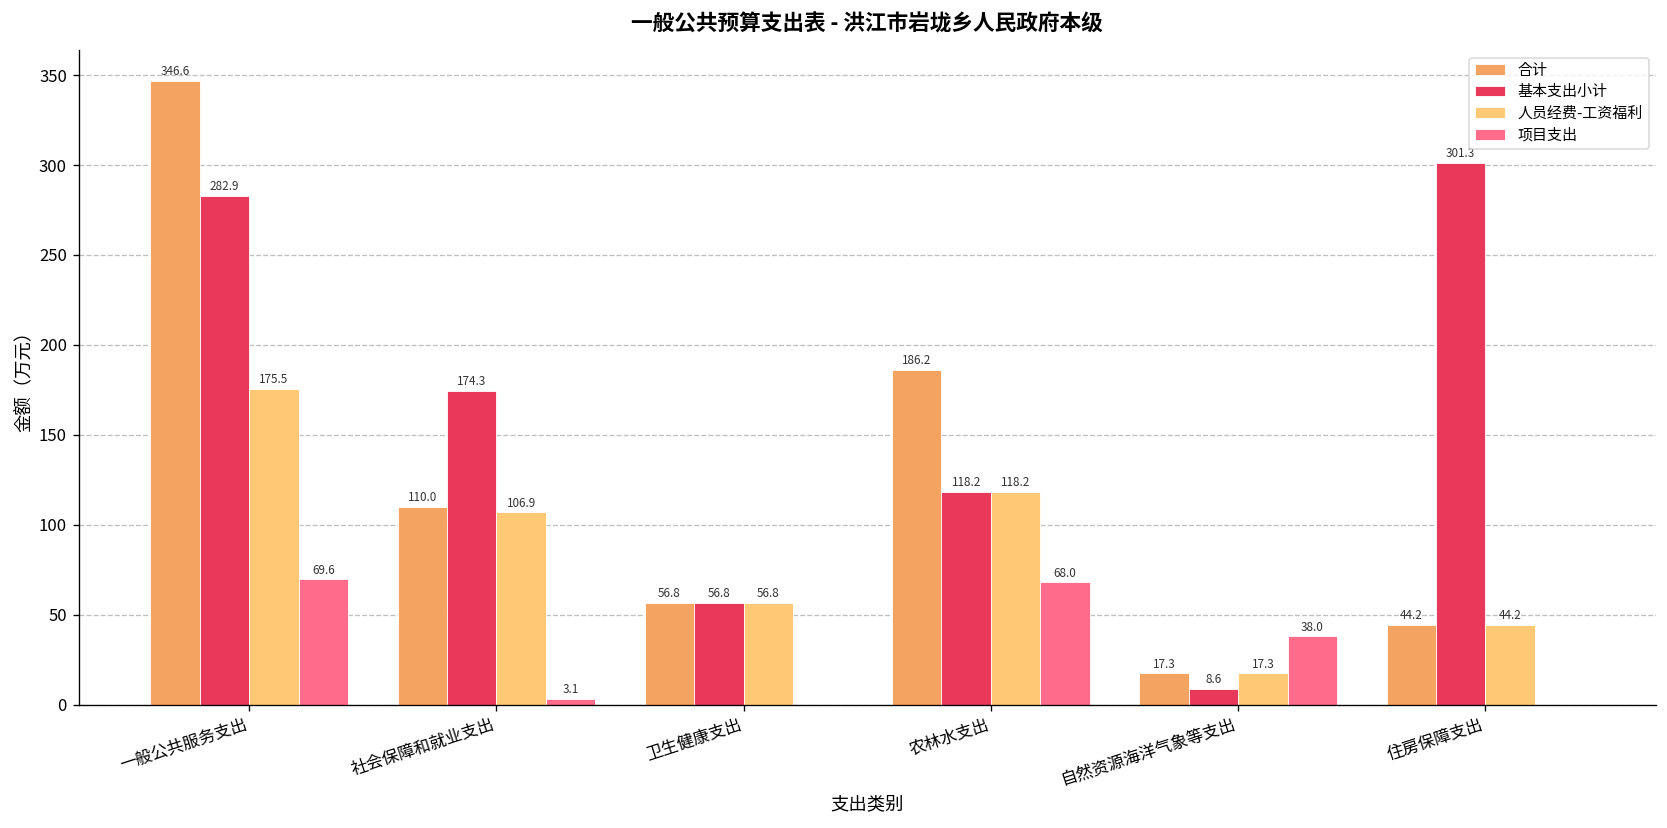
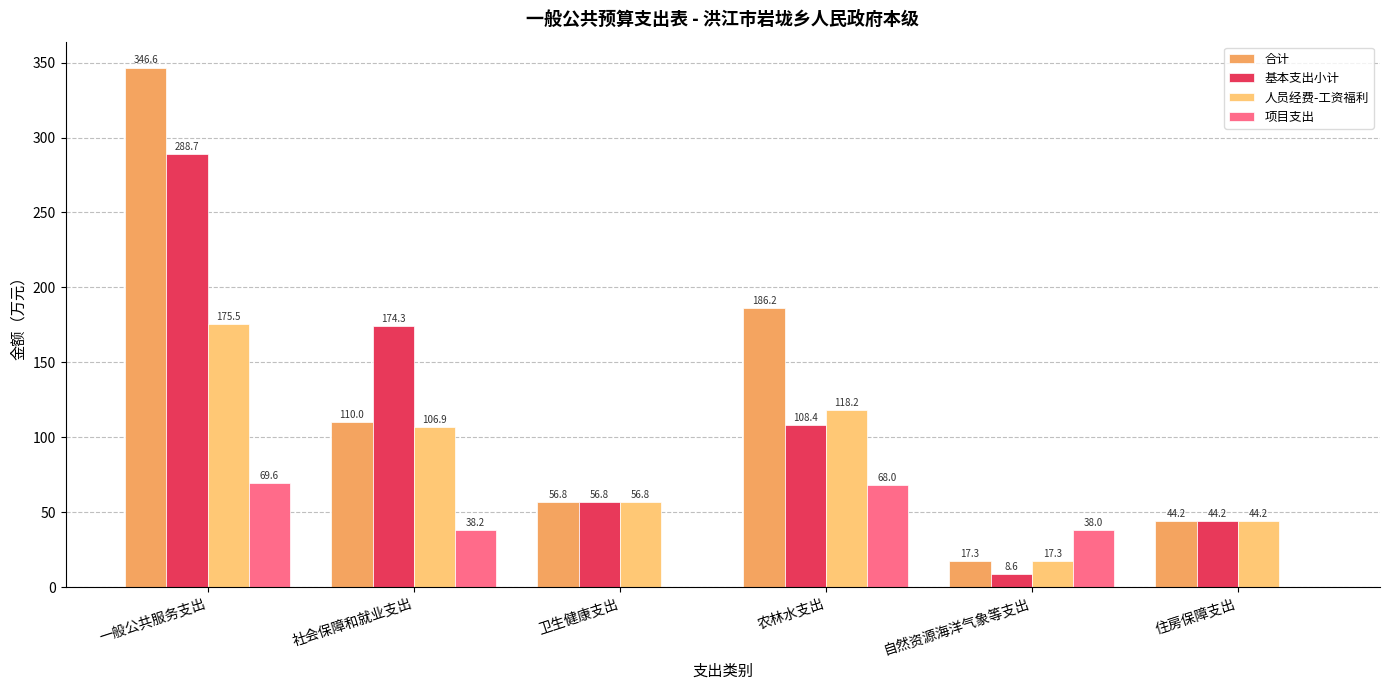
基本支出小计, 一般公共服务支出: 282.9 -> 288.7
项目支出, 社会保障和就业支出: 3.1 -> 38.2
基本支出小计, 农林水支出: 118.2 -> 108.4
基本支出小计, 住房保障支出: 301 -> 44
